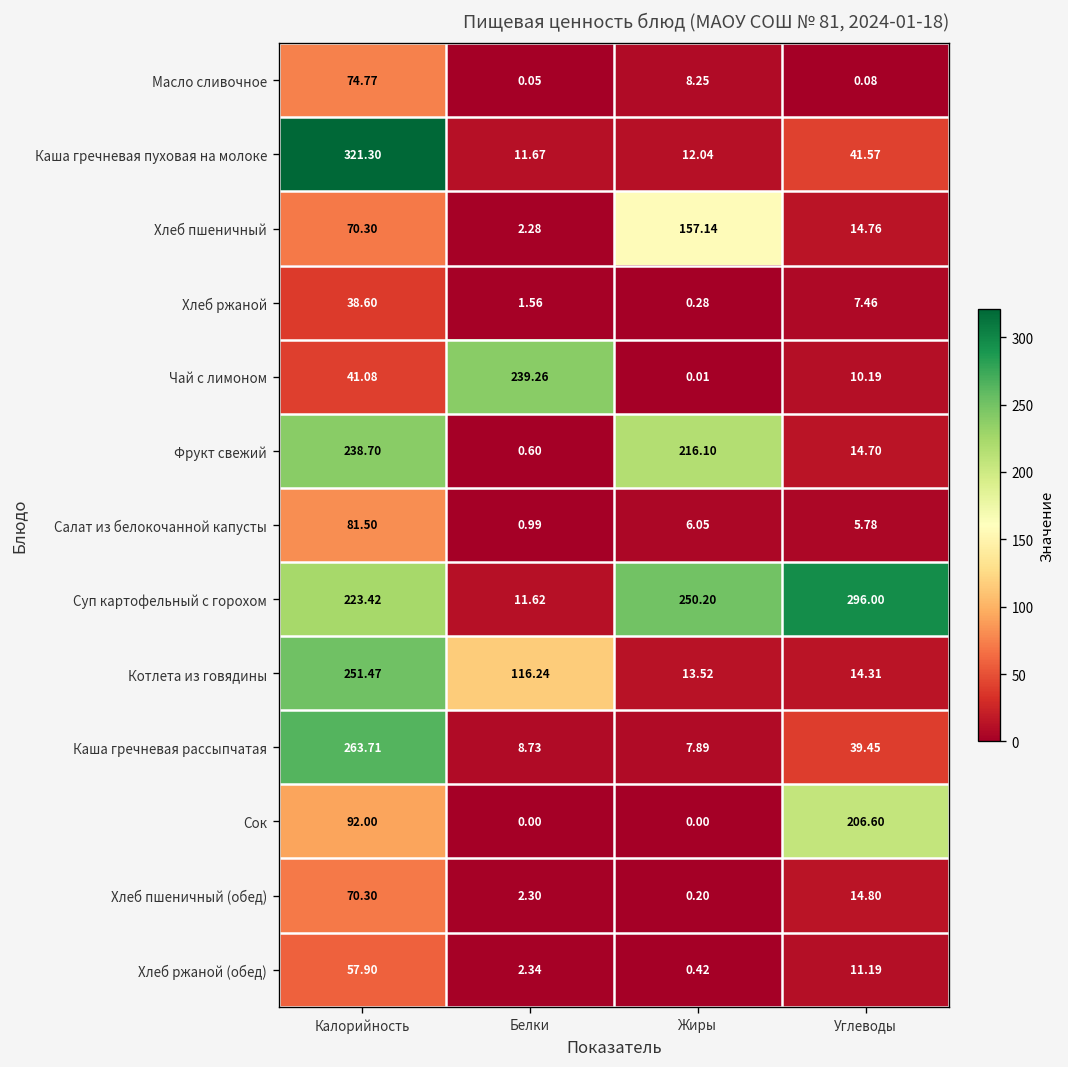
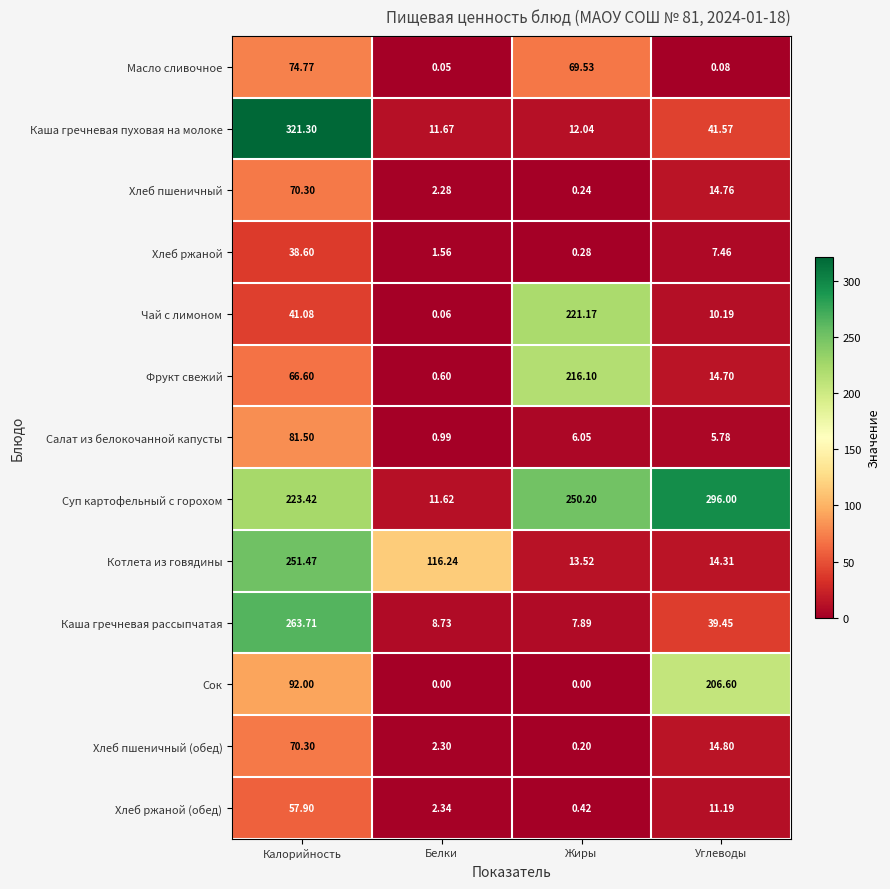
Масло сливочное, Жиры: 8.25 -> 69.53
Хлеб пшеничный, Жиры: 157.14 -> 0.24
Чай с лимоном, Белки: 239.26 -> 0.06
Чай с лимоном, Жиры: 0.01 -> 221.17
Фрукт свежий, Калорийность: 238.70 -> 66.60
